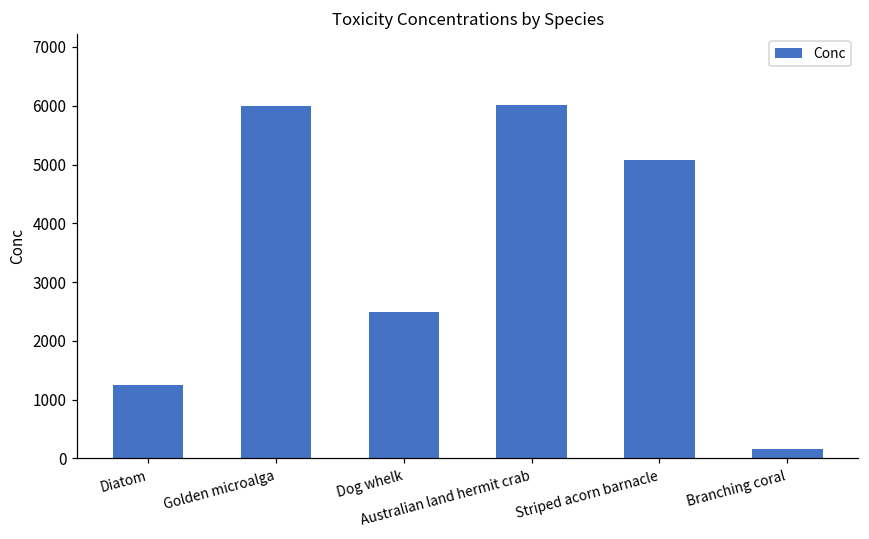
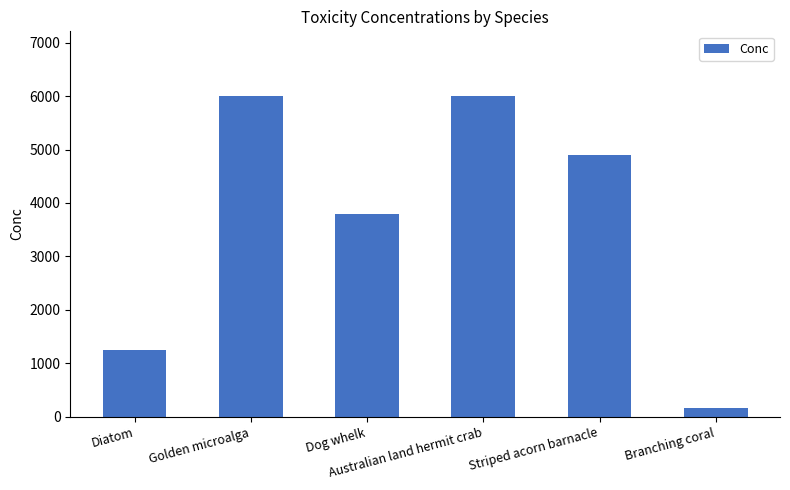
Dog whelk: 2500 -> 3800
Striped acorn barnacle: 5100 -> 4900
